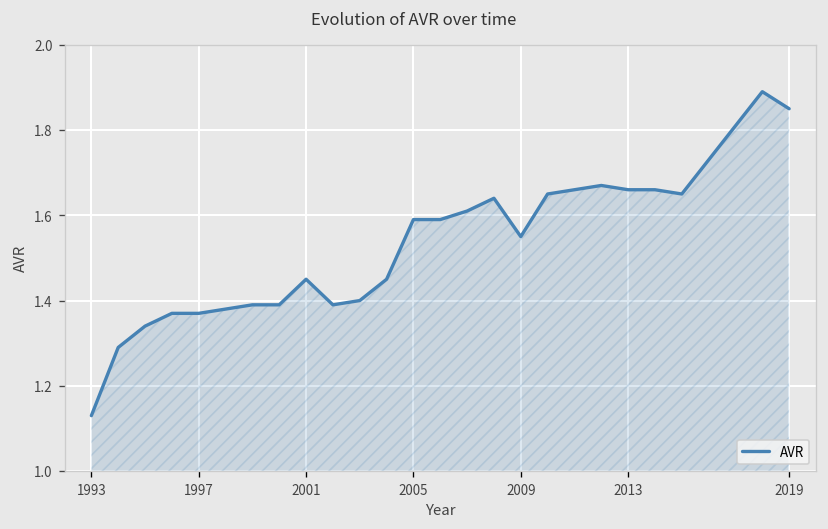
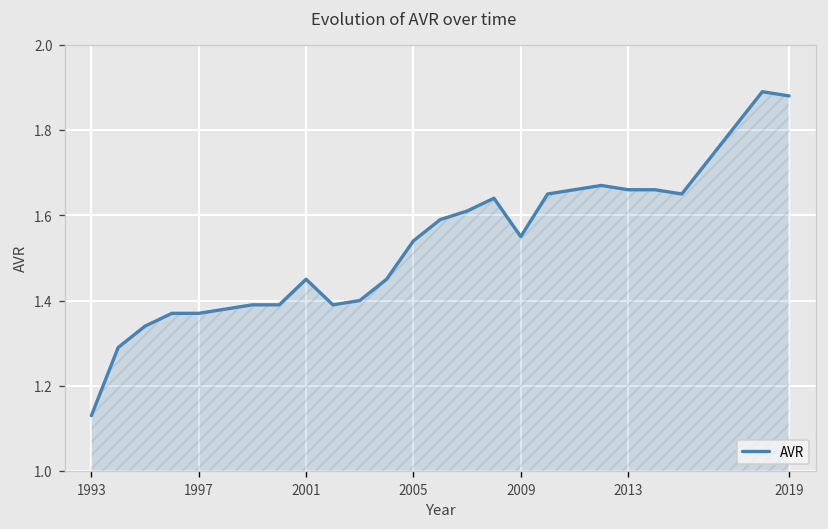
2005: 1.59 -> 1.54
2019: 1.85 -> 1.88
